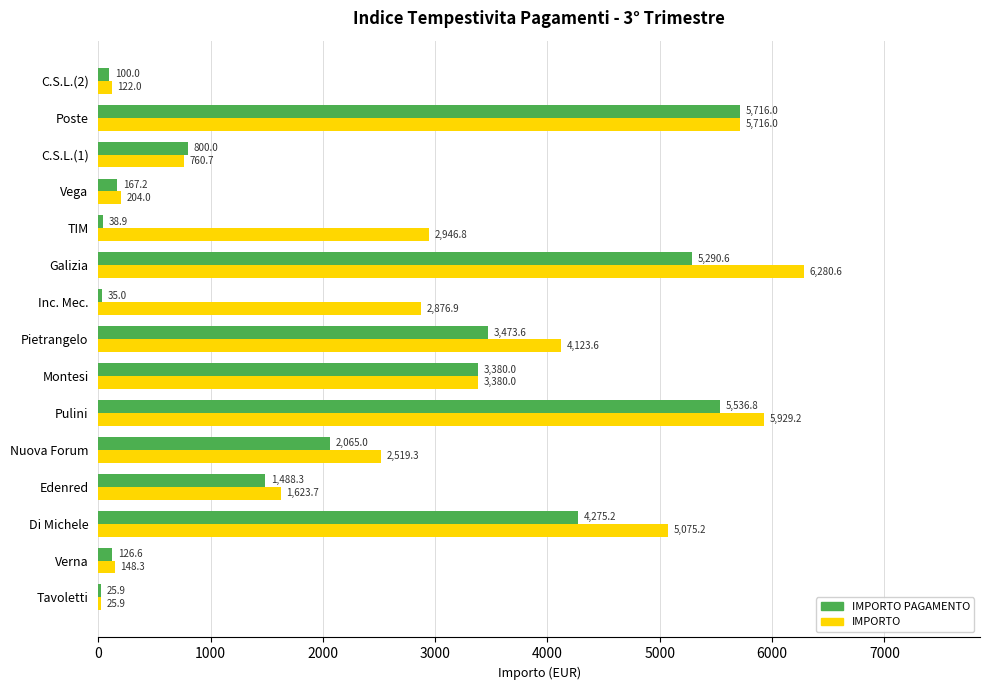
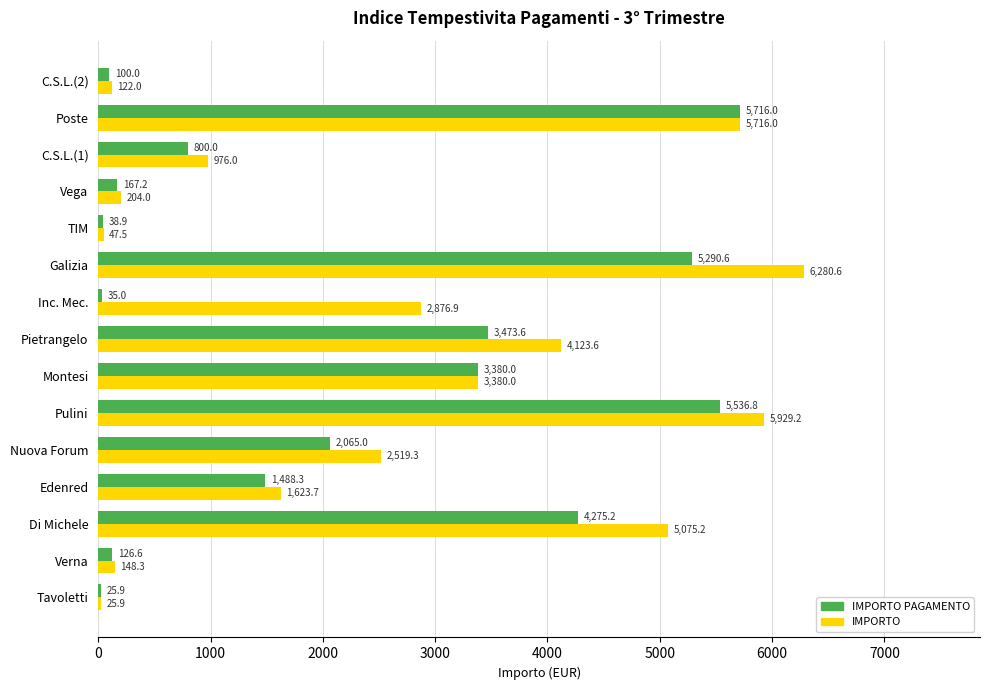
IMPORTO, C.S.L.(1): 760.7 -> 976.0
IMPORTO, TIM: 2,946.8 -> 47.5
